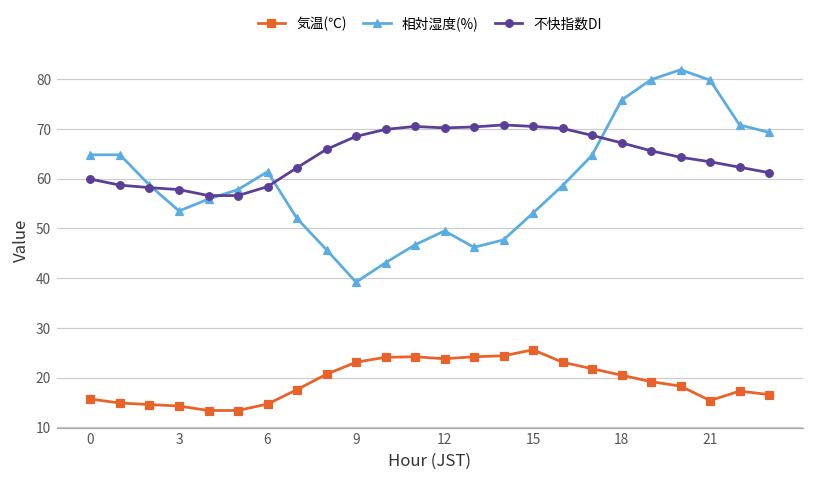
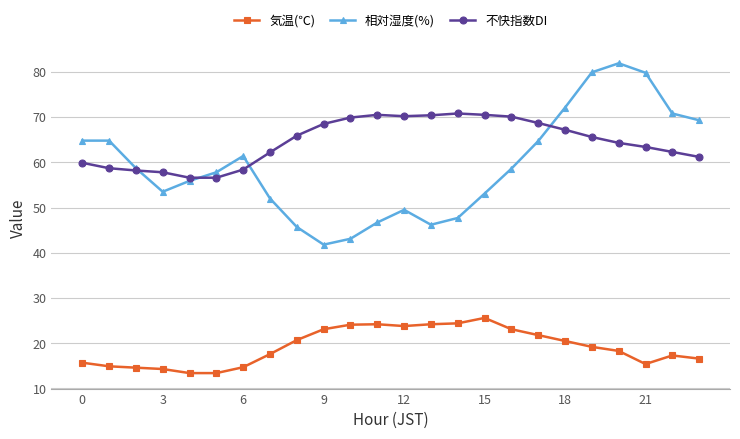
相対湿度(%), 9: 39 -> 42
相対湿度(%), 18: 76 -> 72
